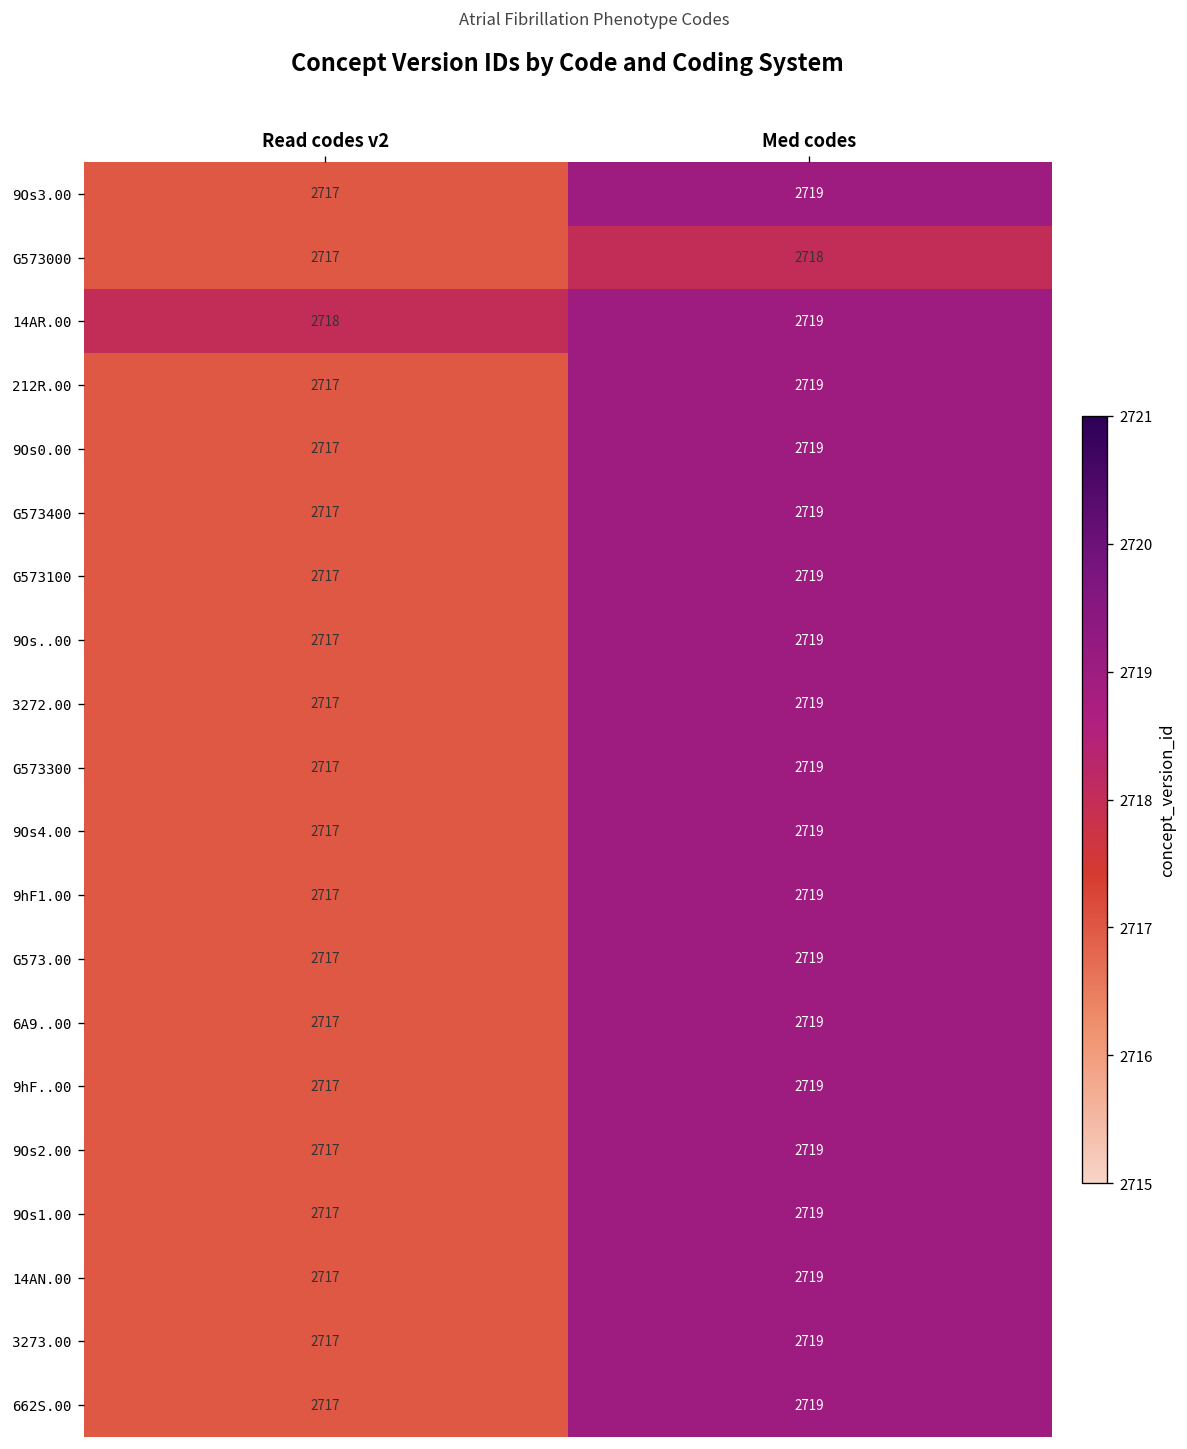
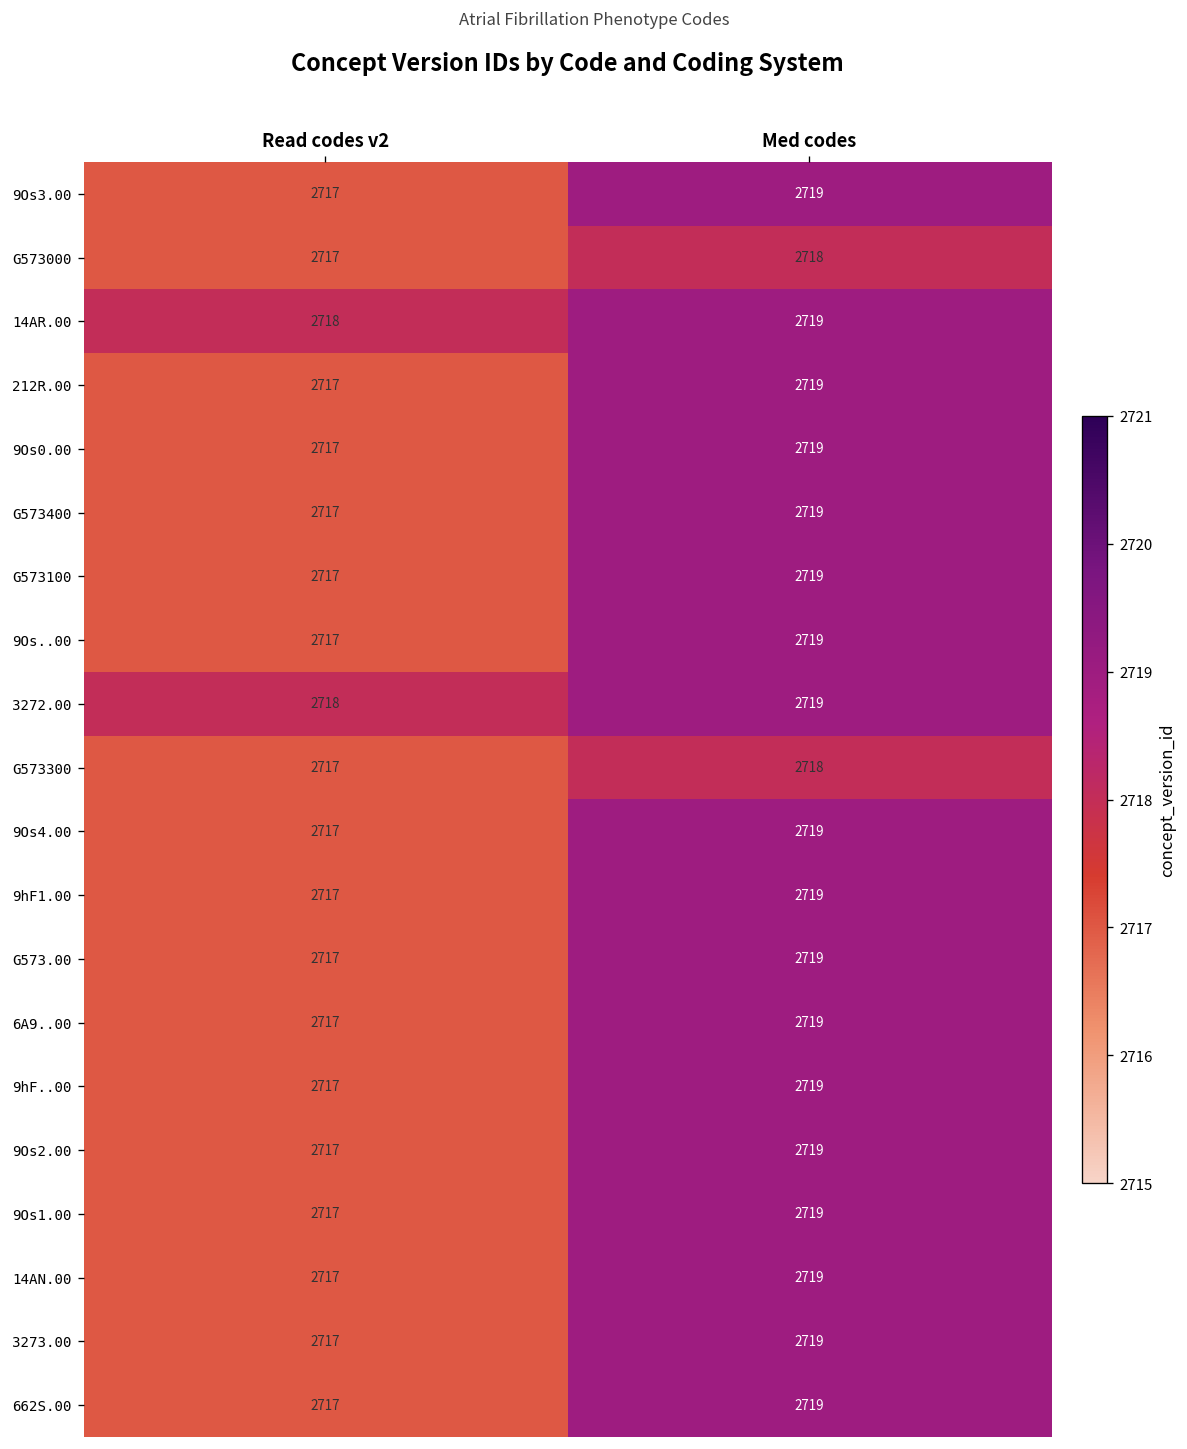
3272.00, Read codes v2: 2717 -> 2718
G573300, Med codes: 2719 -> 2718
